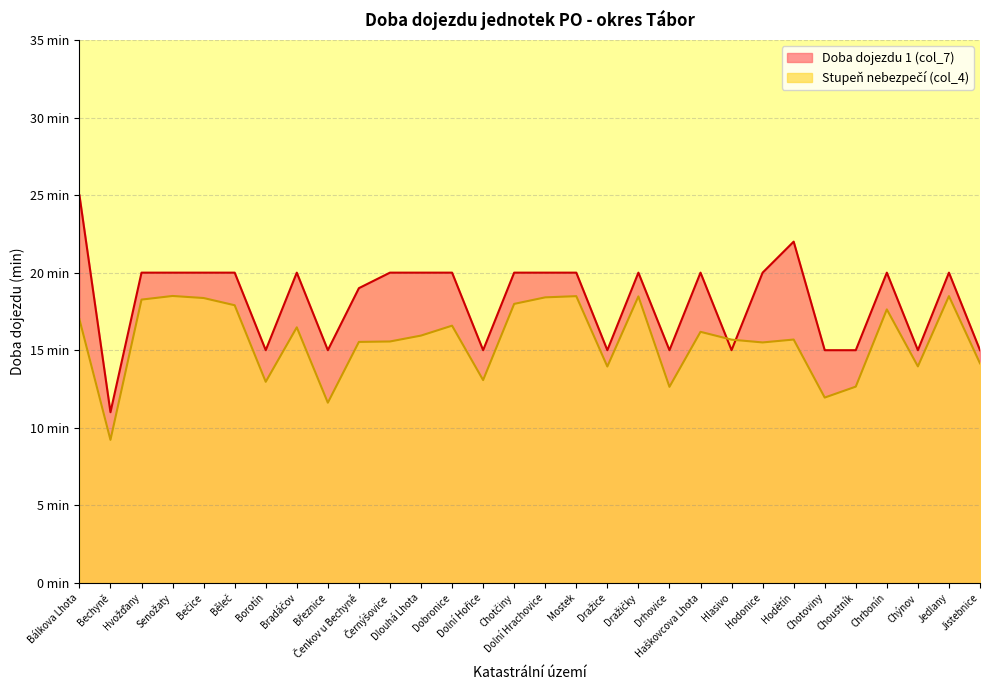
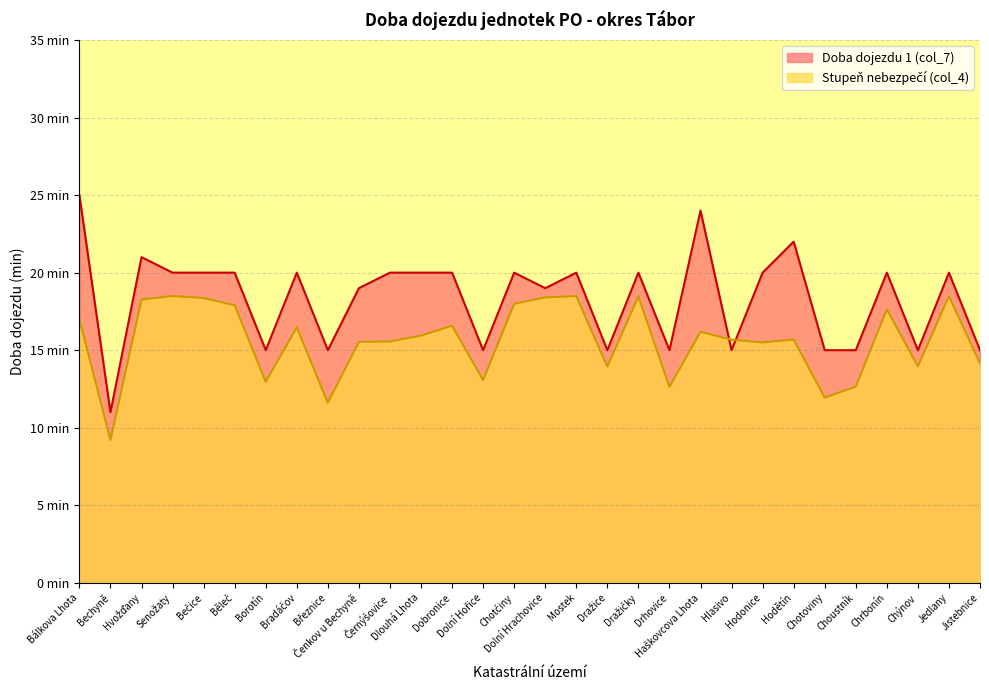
Doba dojezdu 1 (col_7), Hvožďany: 20 min -> 21 min
Doba dojezdu 1 (col_7), Dolní Hrachovice: 20 min -> 19 min
Doba dojezdu 1 (col_7), Haškovcova Lhota: 20 min -> 24 min
